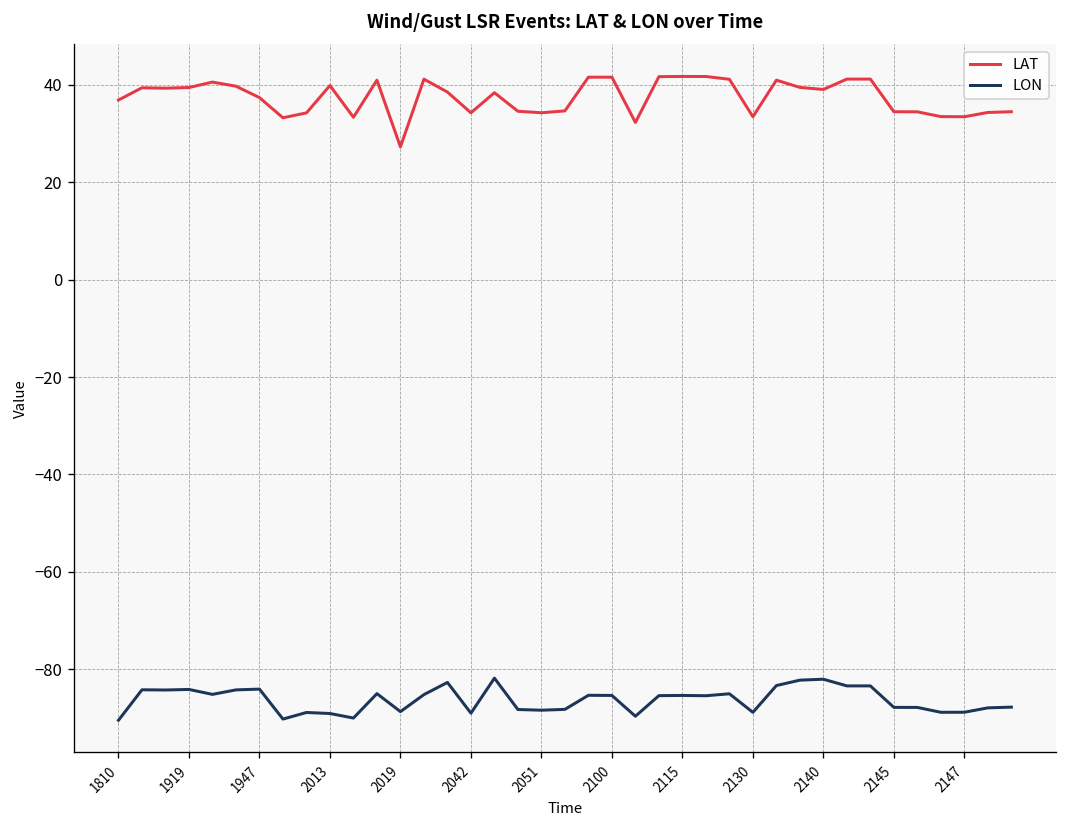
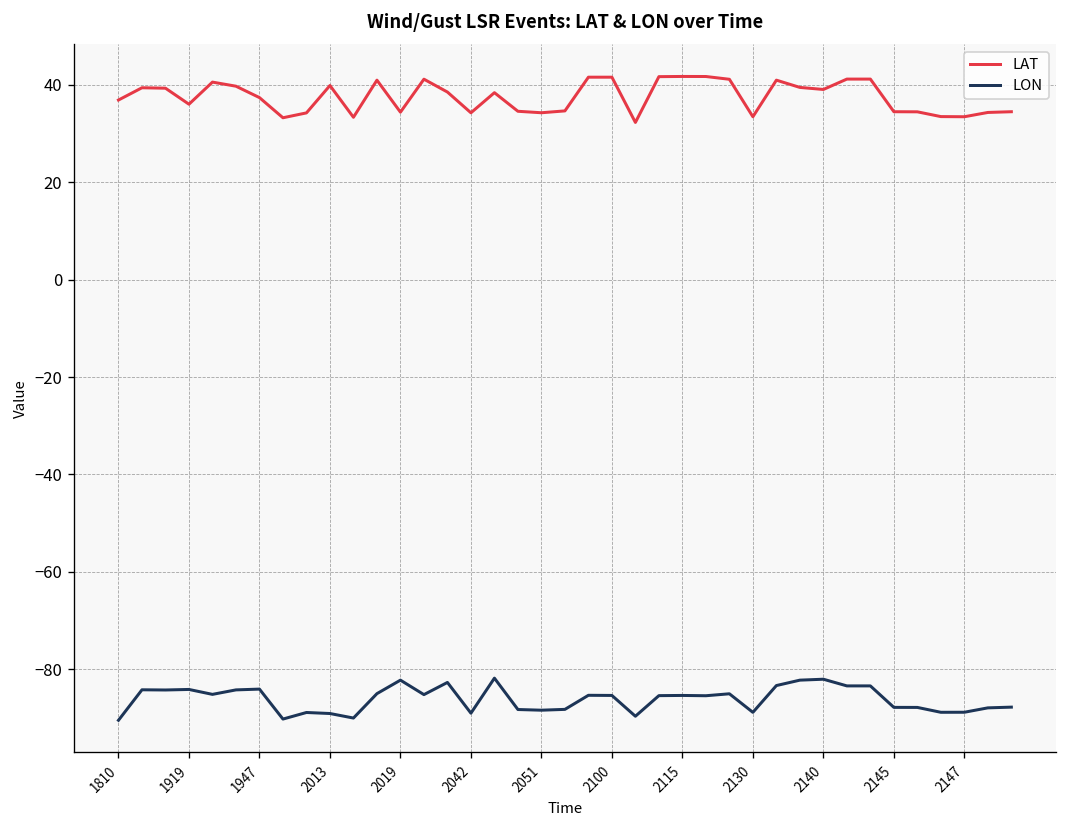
LAT, 1919: 39 -> 36
LAT, 2019: 27 -> 34
LON, 2019: -89 -> -82
